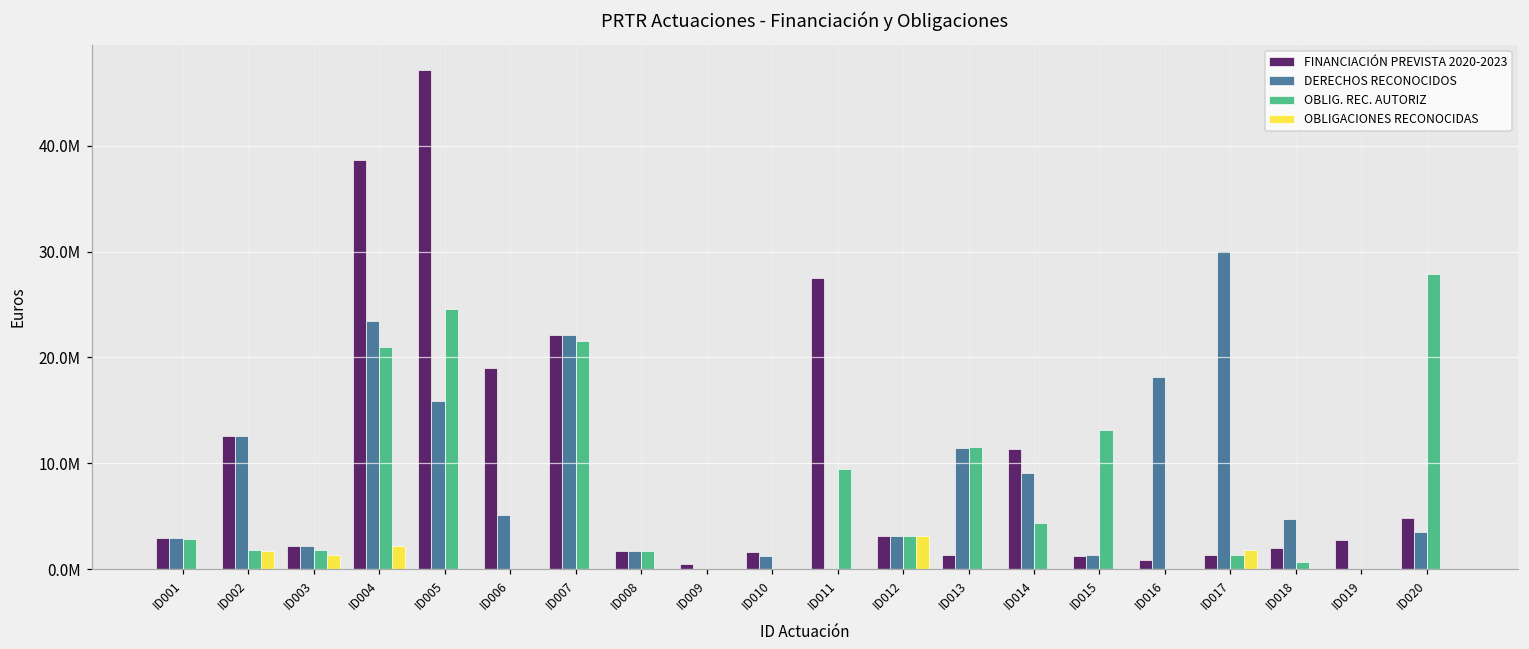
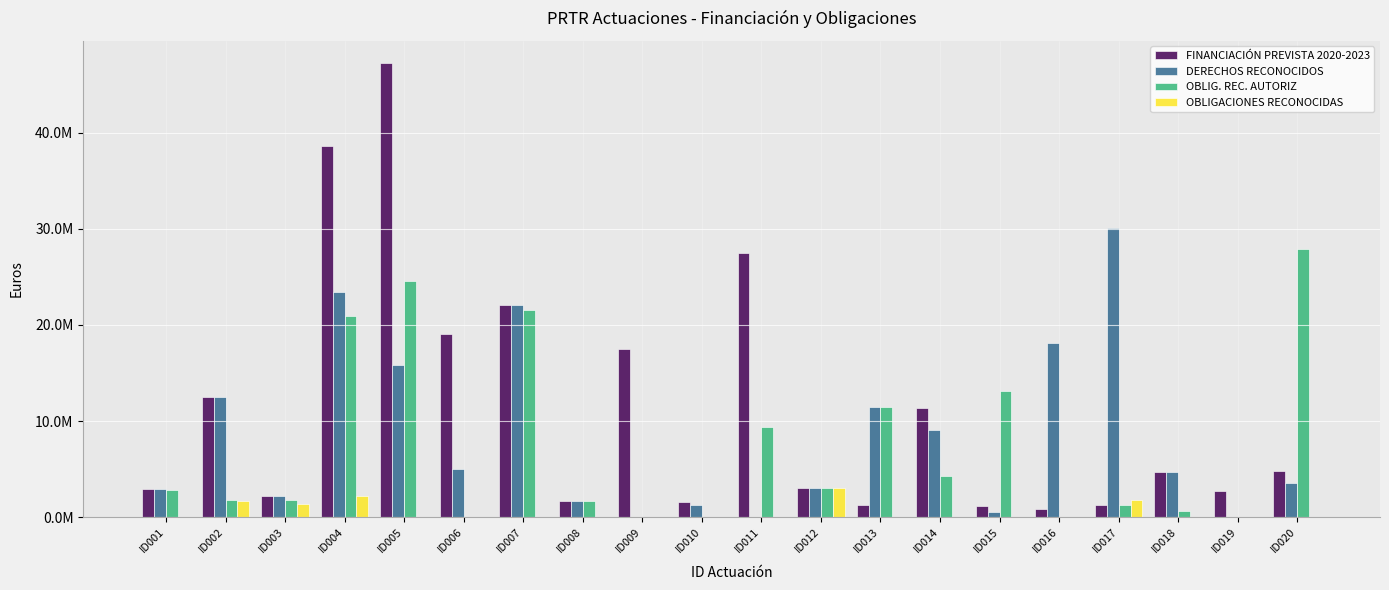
FINANCIACIÓN PREVISTA 2020-2023, ID009: 0 -> 18000000
DERECHOS RECONOCIDOS, ID015: 1400000 -> 500000
FINANCIACIÓN PREVISTA 2020-2023, ID018: 2000000 -> 5000000
